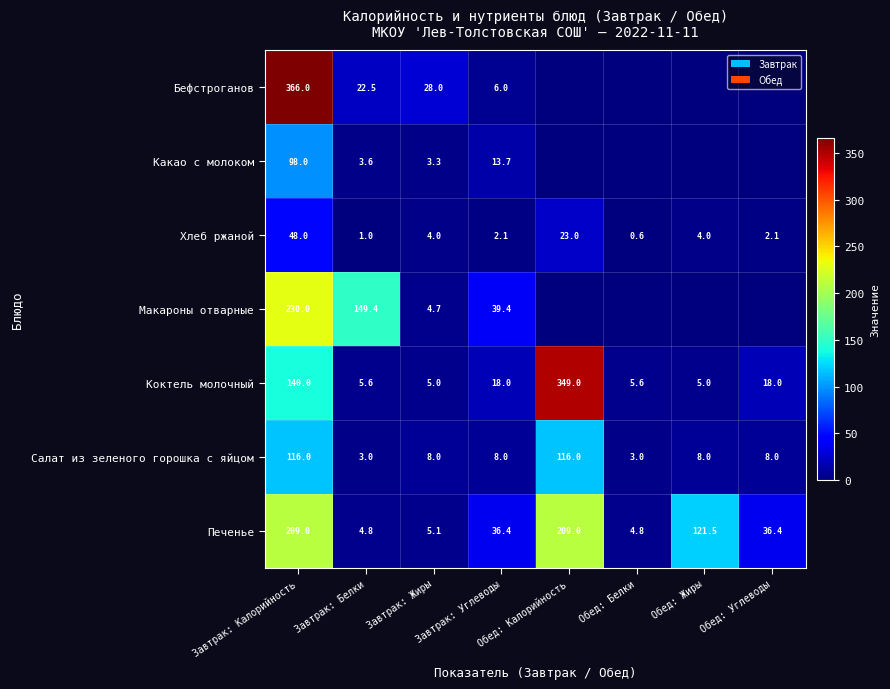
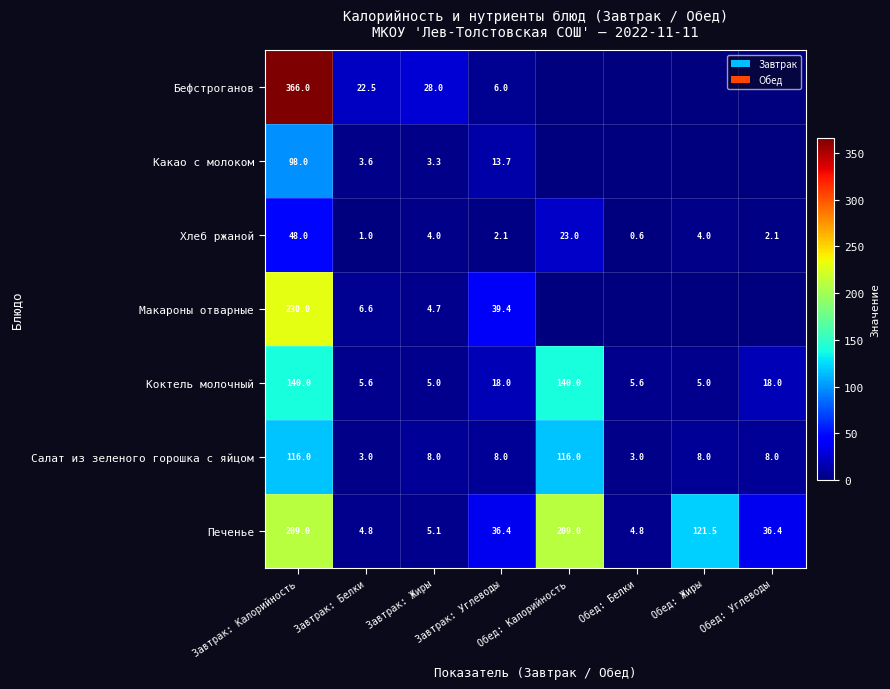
Макароны отварные, Завтрак: Белки: 149.4 -> 6.6
Коктель молочный, Обед: Калорийность: 349.0 -> 140.0
